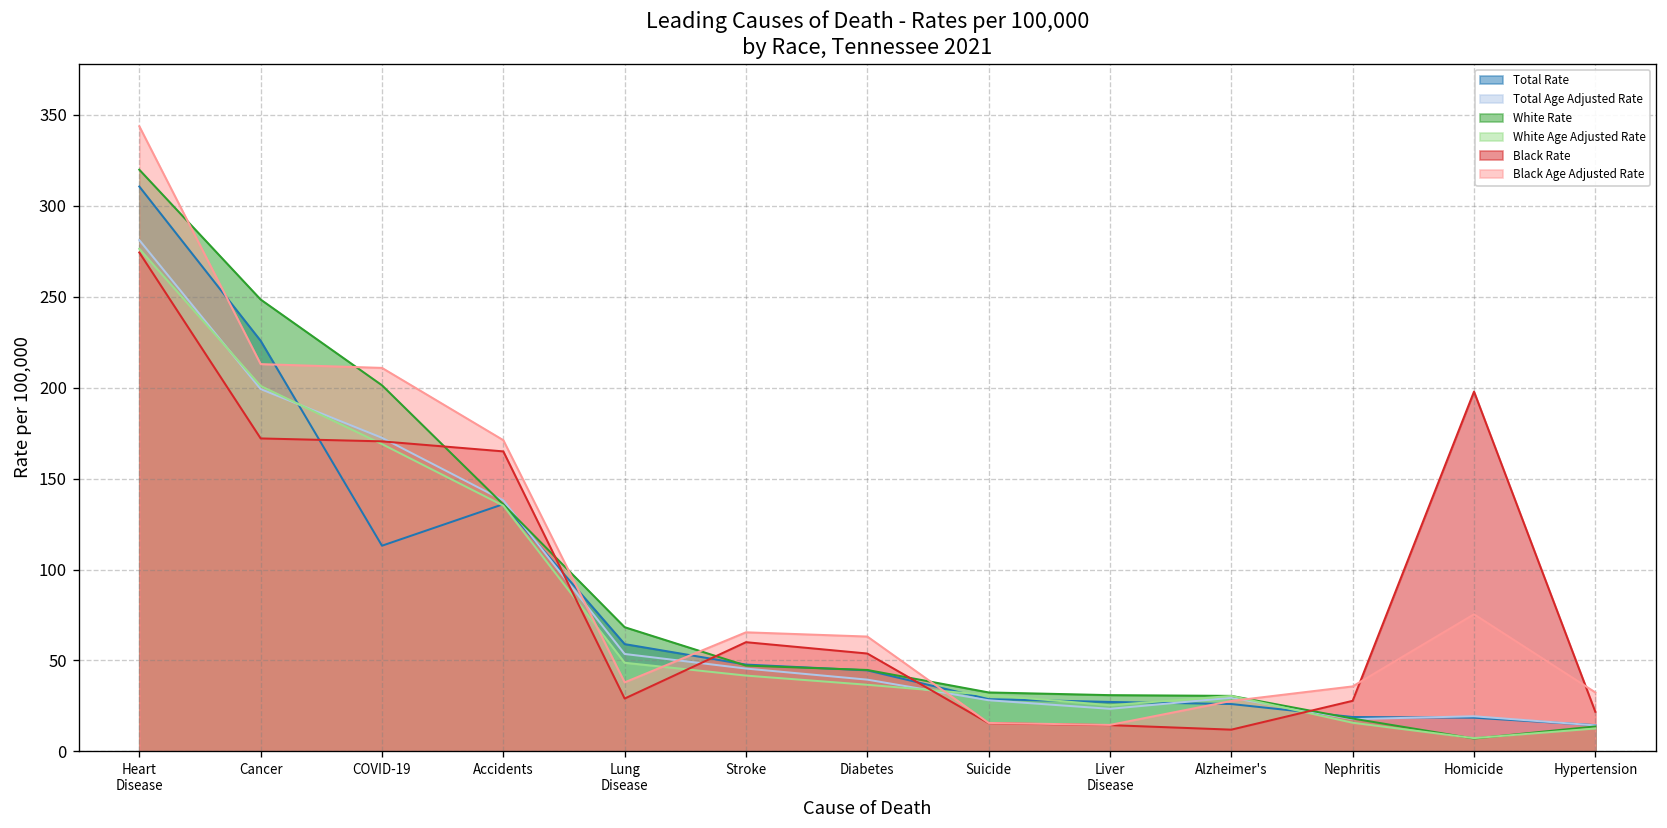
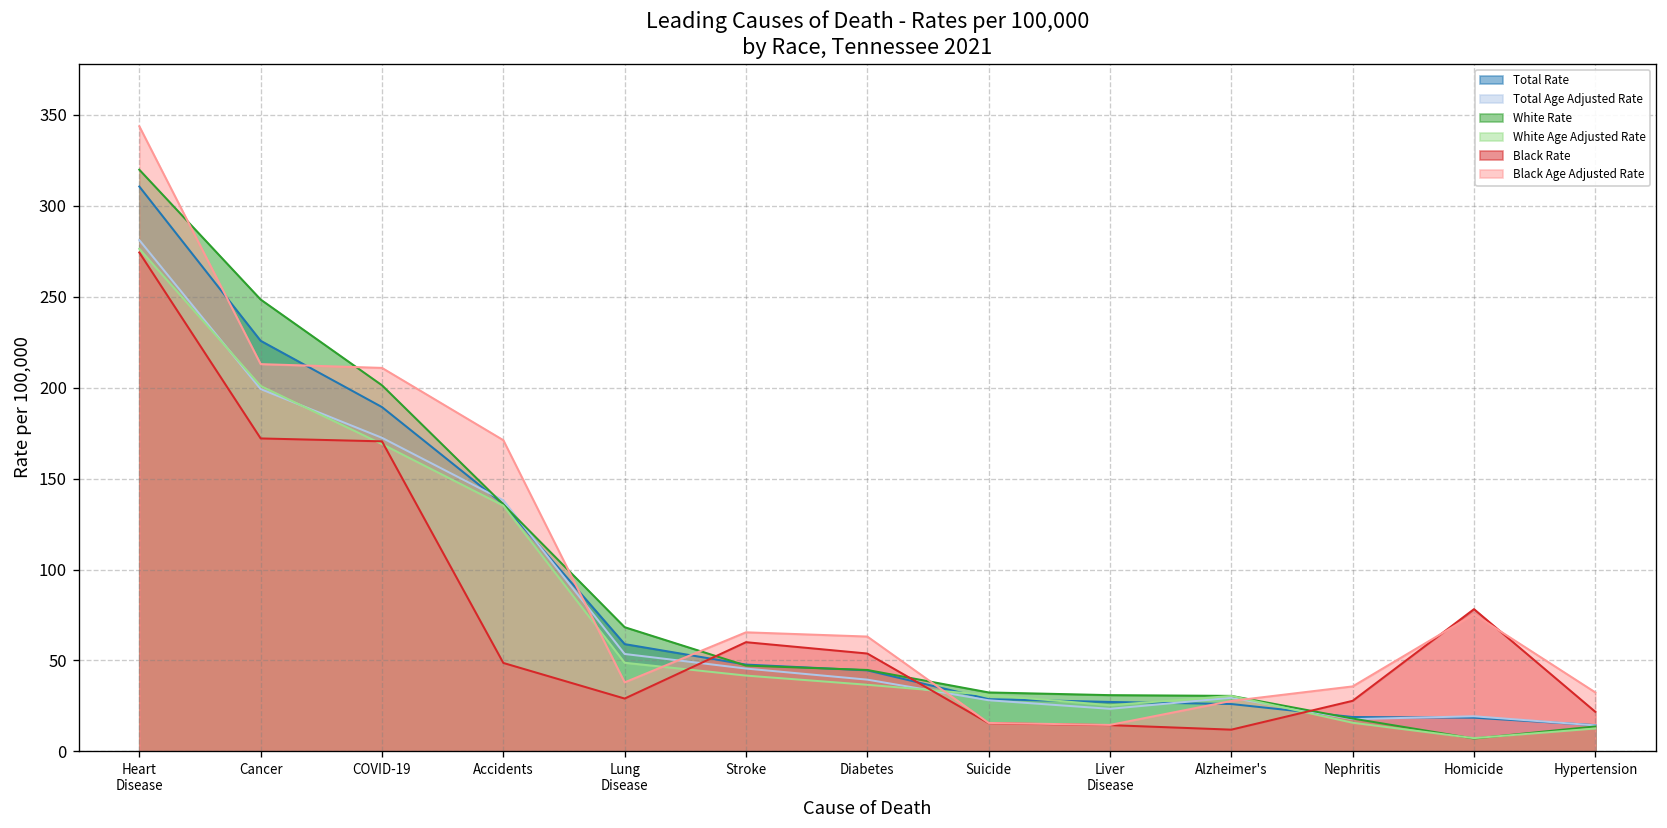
Total Rate, COVID-19: 113 -> 189
Black Rate, Accidents: 165 -> 49
Black Rate, Homicide: 198 -> 78
